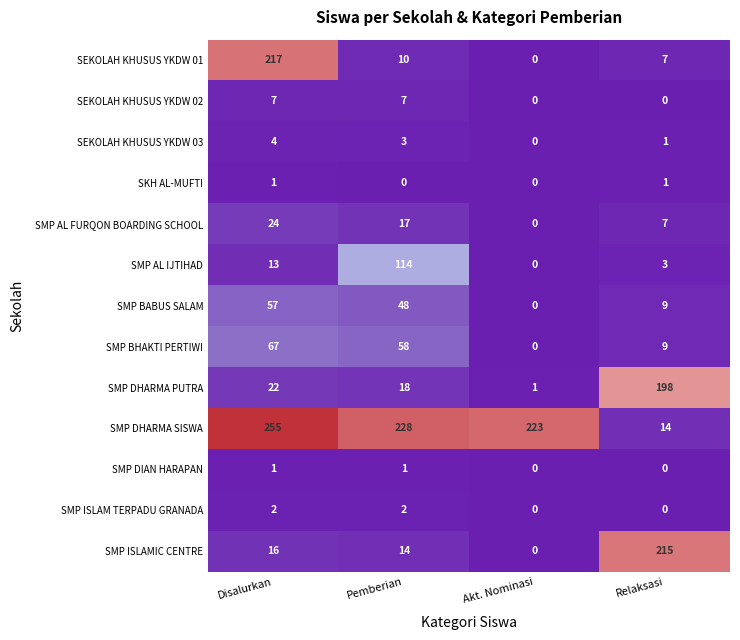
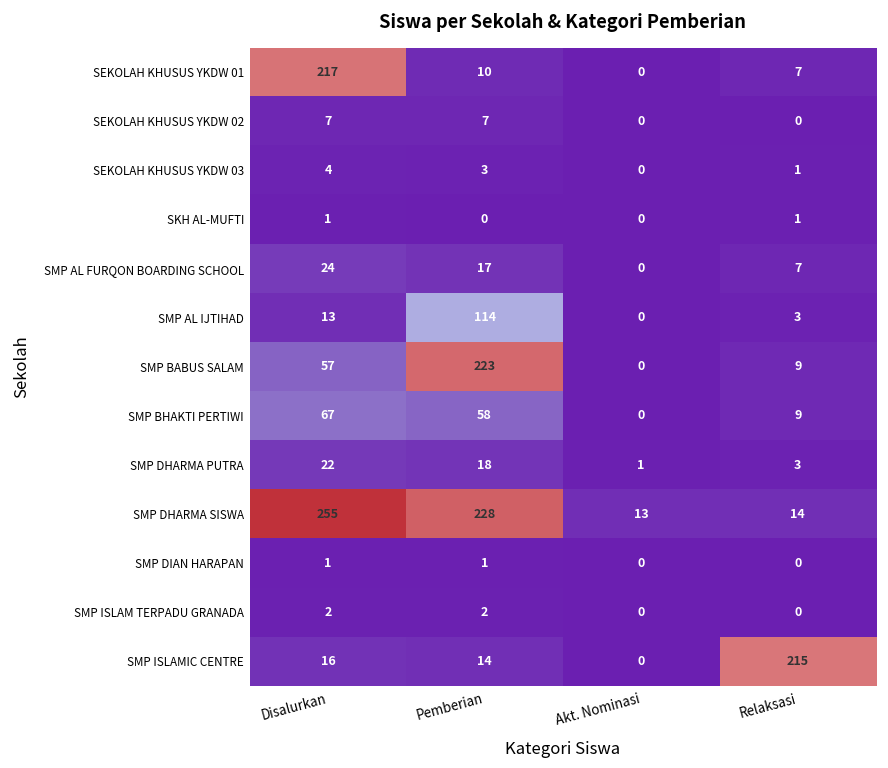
SMP BABUS SALAM, Pemberian: 48 -> 223
SMP DHARMA PUTRA, Relaksasi: 198 -> 3
SMP DHARMA SISWA, Akt. Nominasi: 223 -> 13
